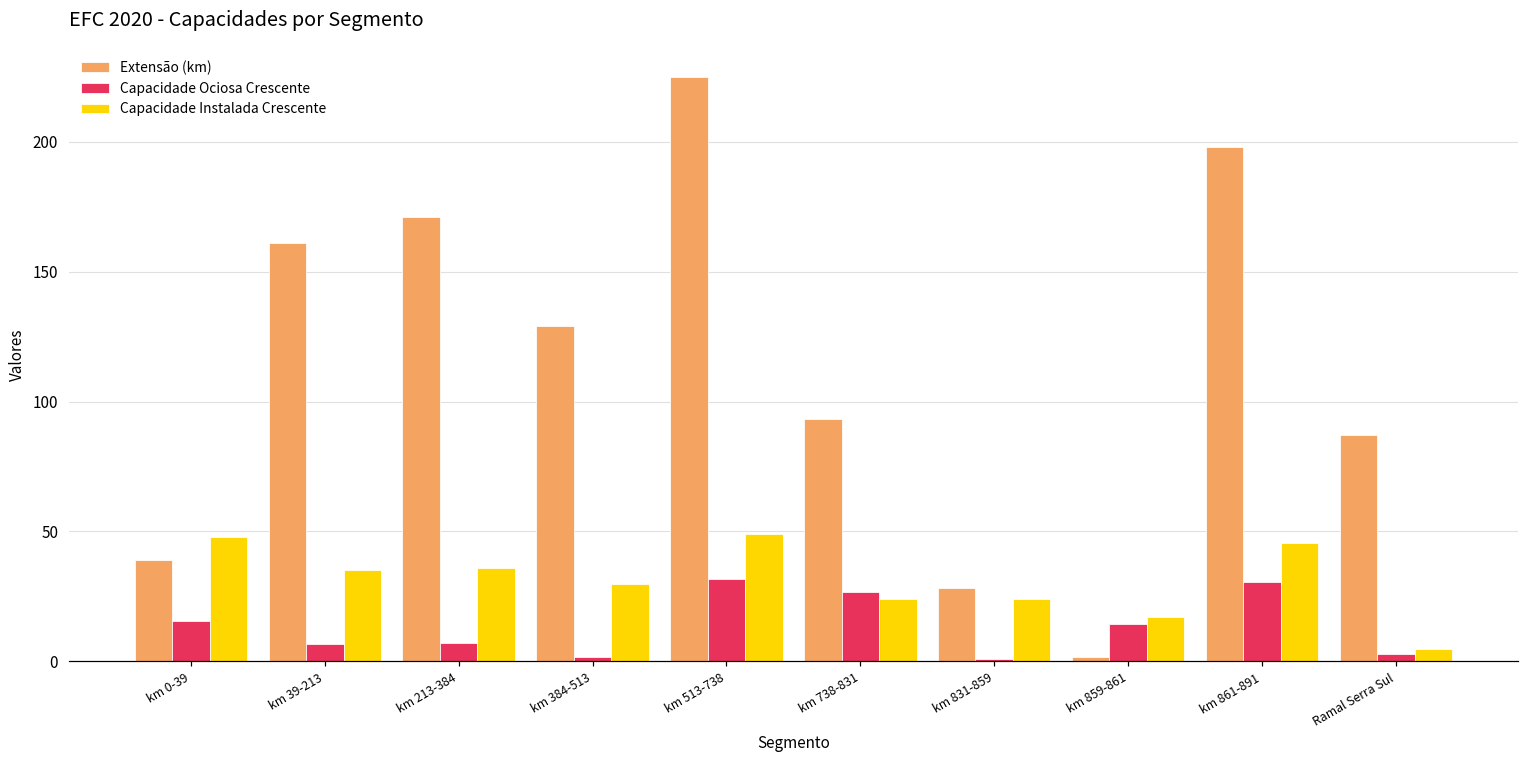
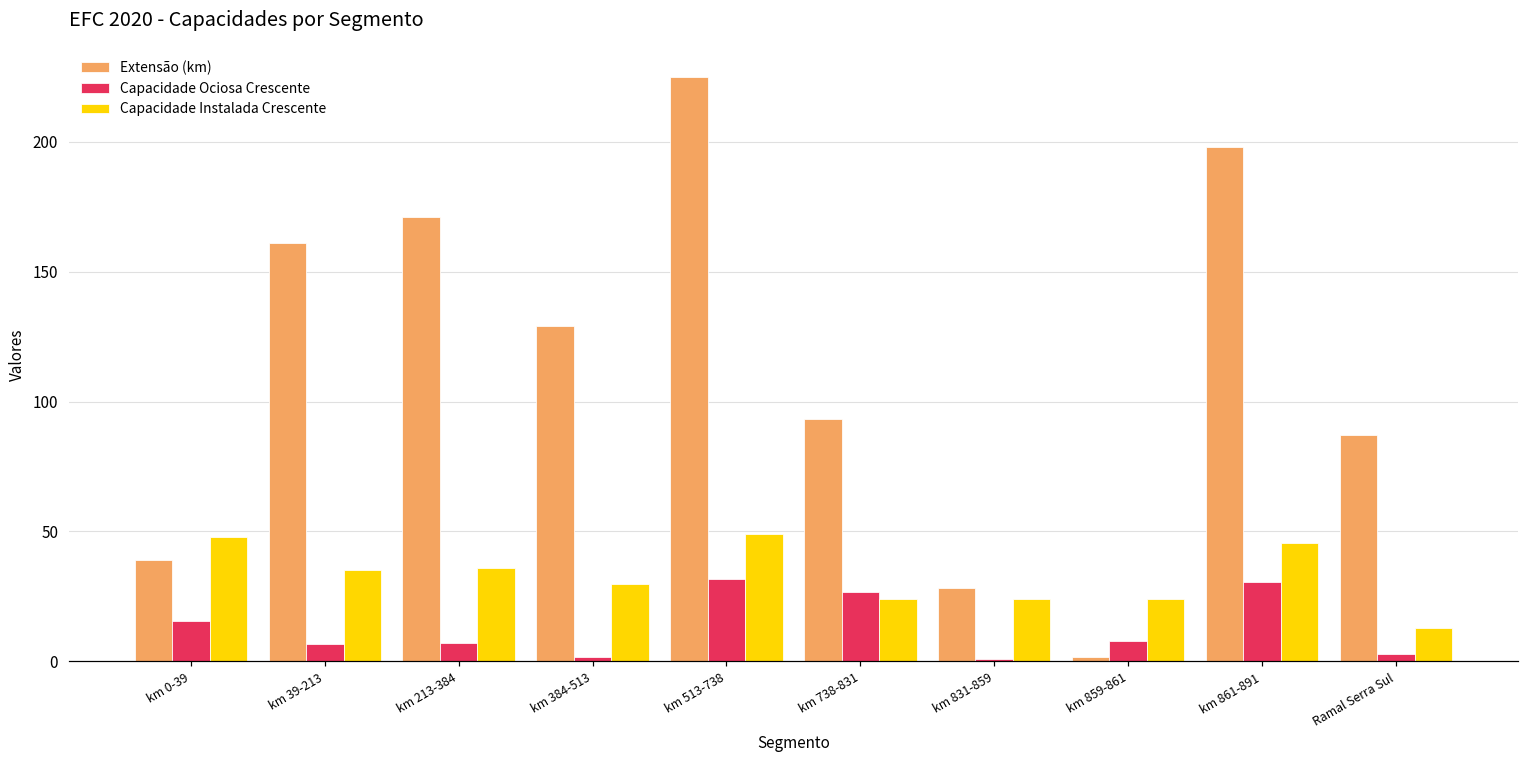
Capacidade Ociosa Crescente, km 859-861: 14 -> 8
Capacidade Instalada Crescente, km 859-861: 17 -> 24
Capacidade Instalada Crescente, Ramal Serra Sul: 5 -> 13
